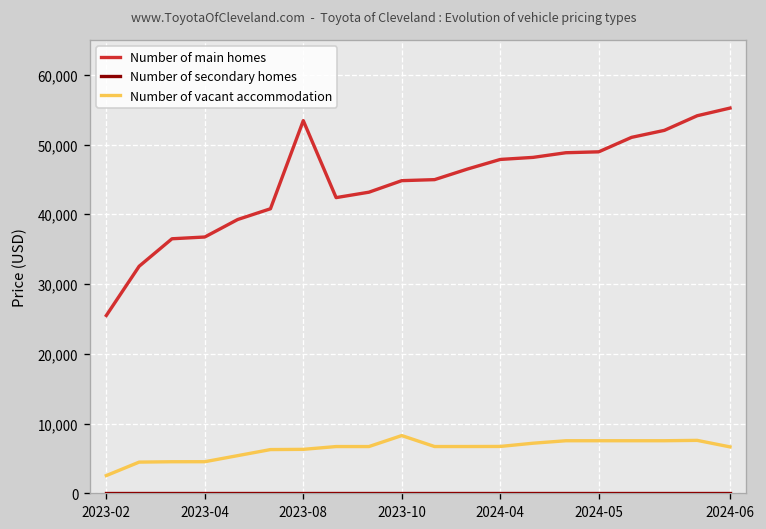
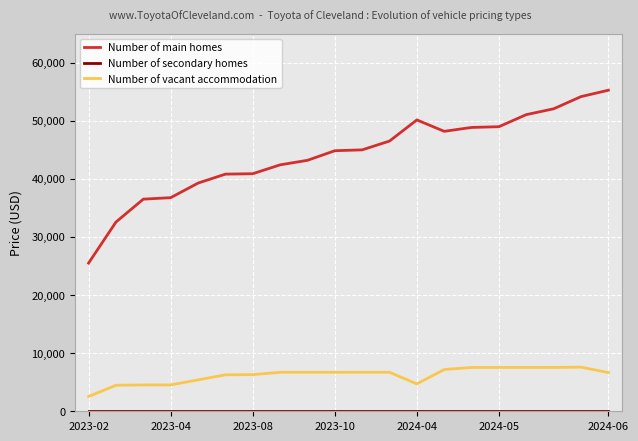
Number of main homes, 2023-08: 53,000 -> 41,000
Number of vacant accommodation, 2023-10: 8,000 -> 7,000
Number of main homes, 2024-04: 48,000 -> 50,000
Number of vacant accommodation, 2024-04: 7,000 -> 5,000
